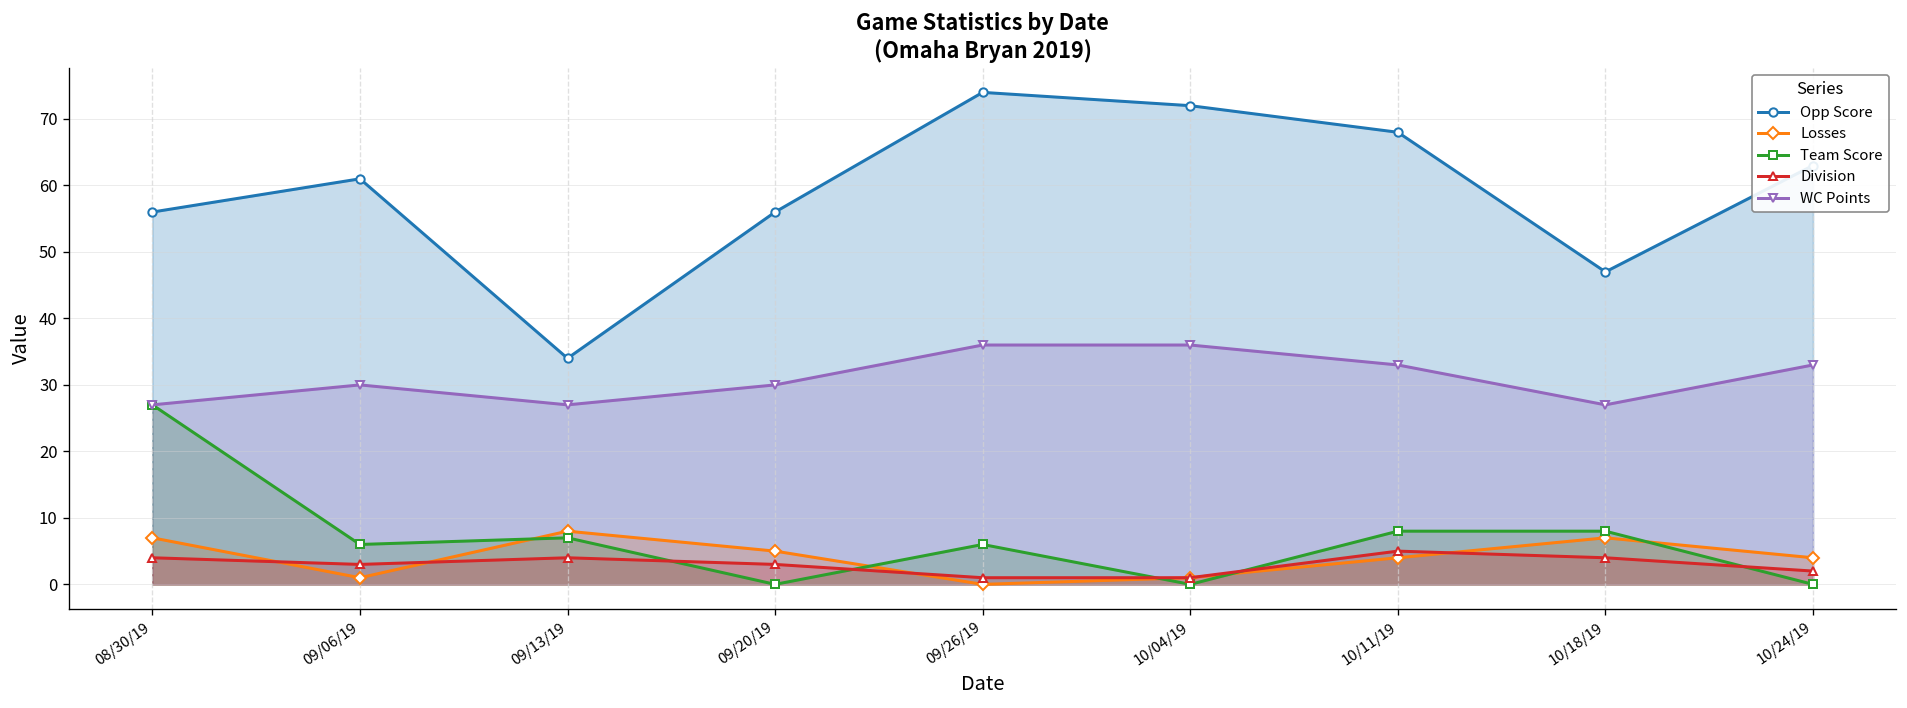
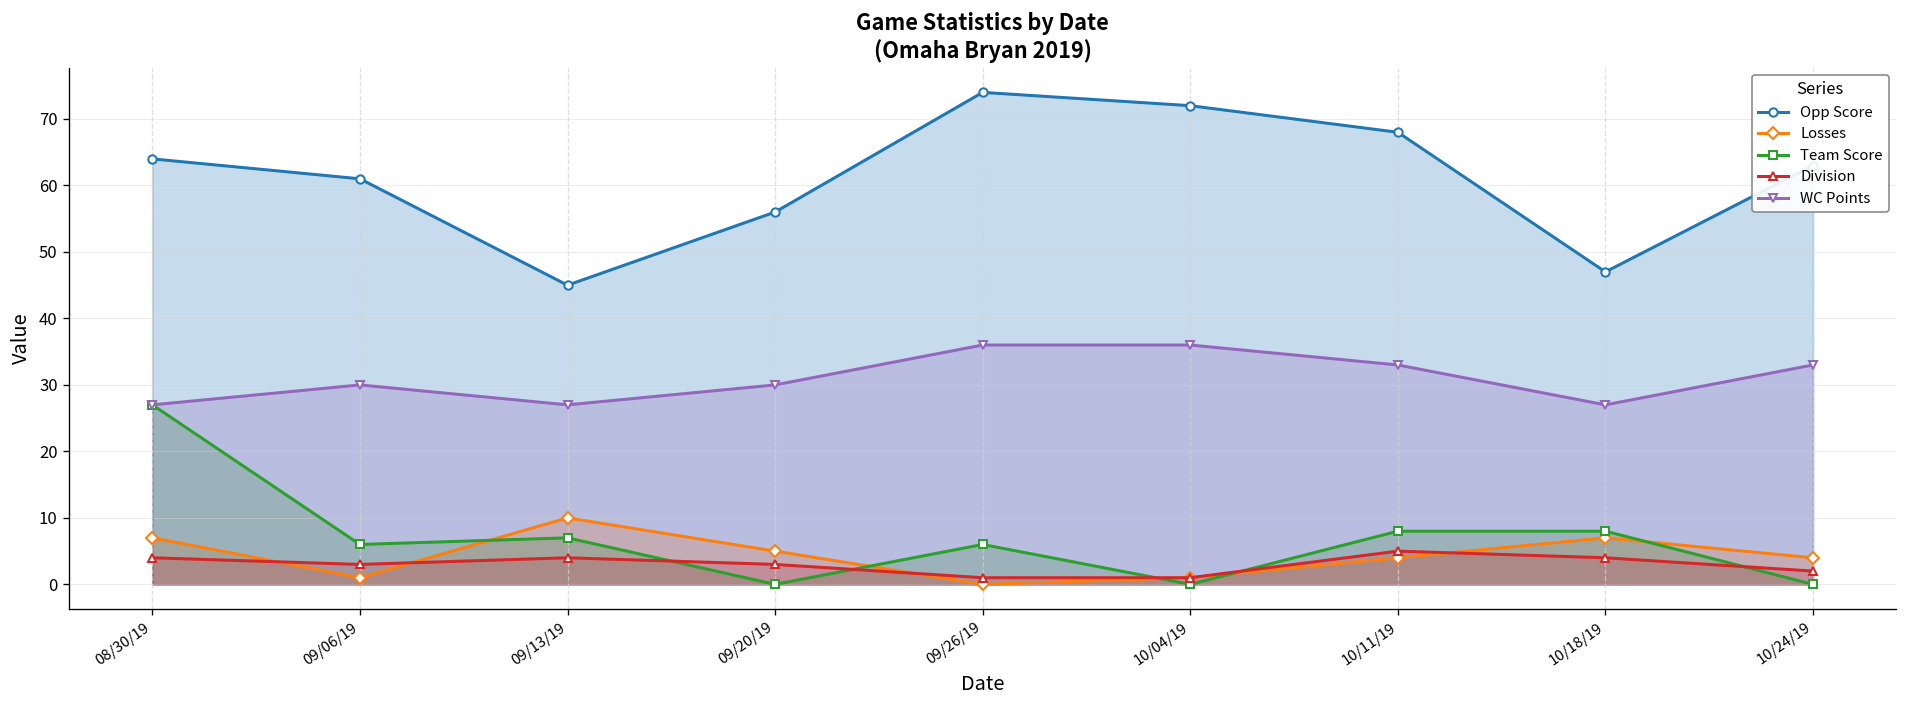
Opp Score, 08/30/19: 56 -> 64
Opp Score, 09/13/19: 34 -> 45
Losses, 09/13/19: 8 -> 10
